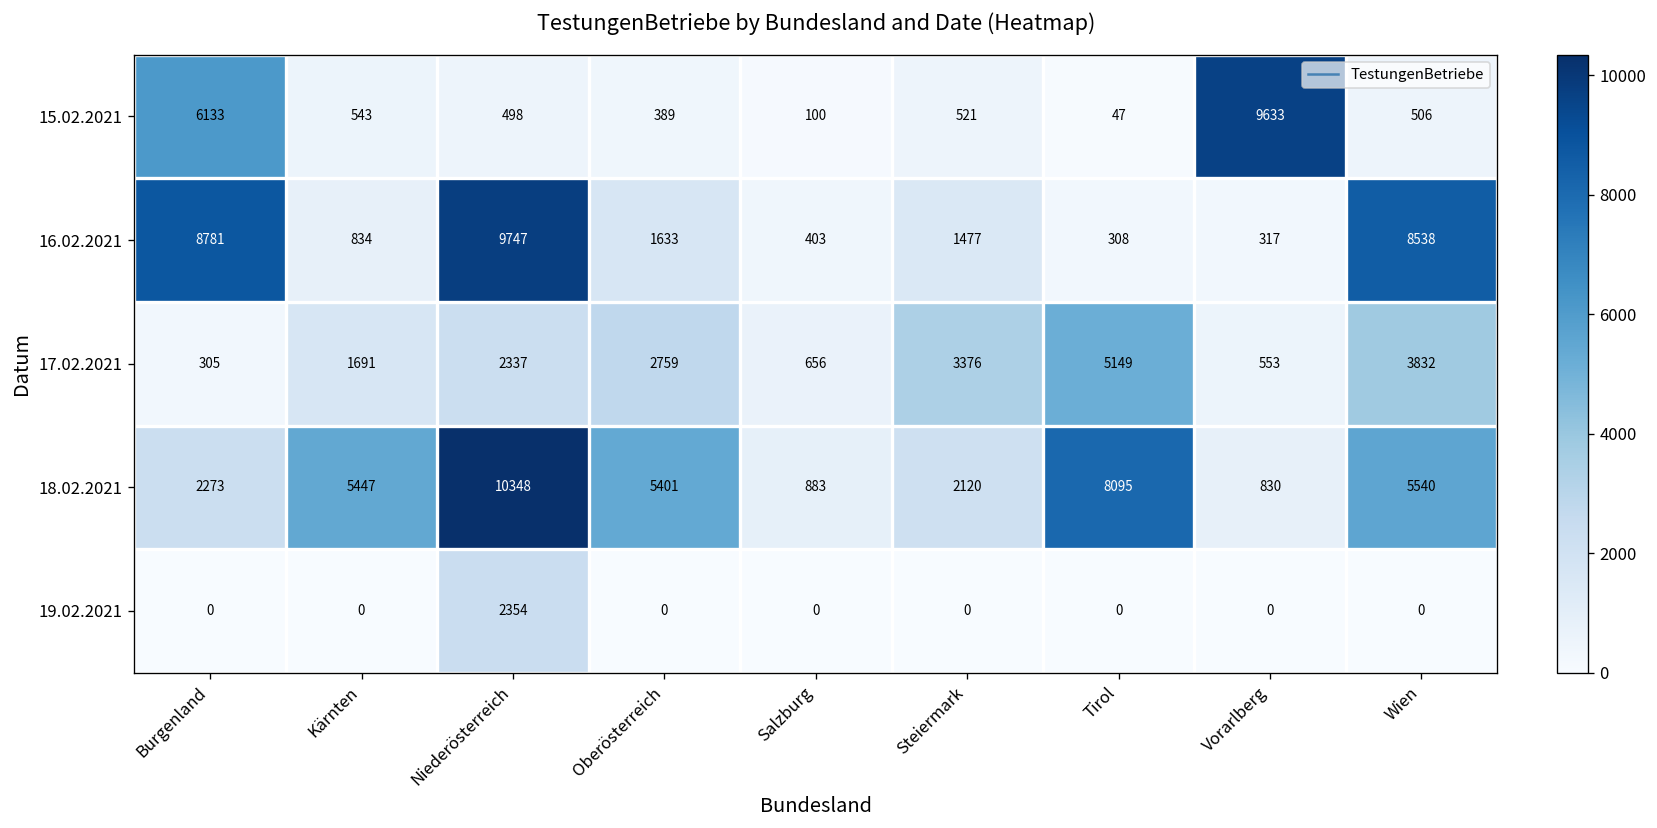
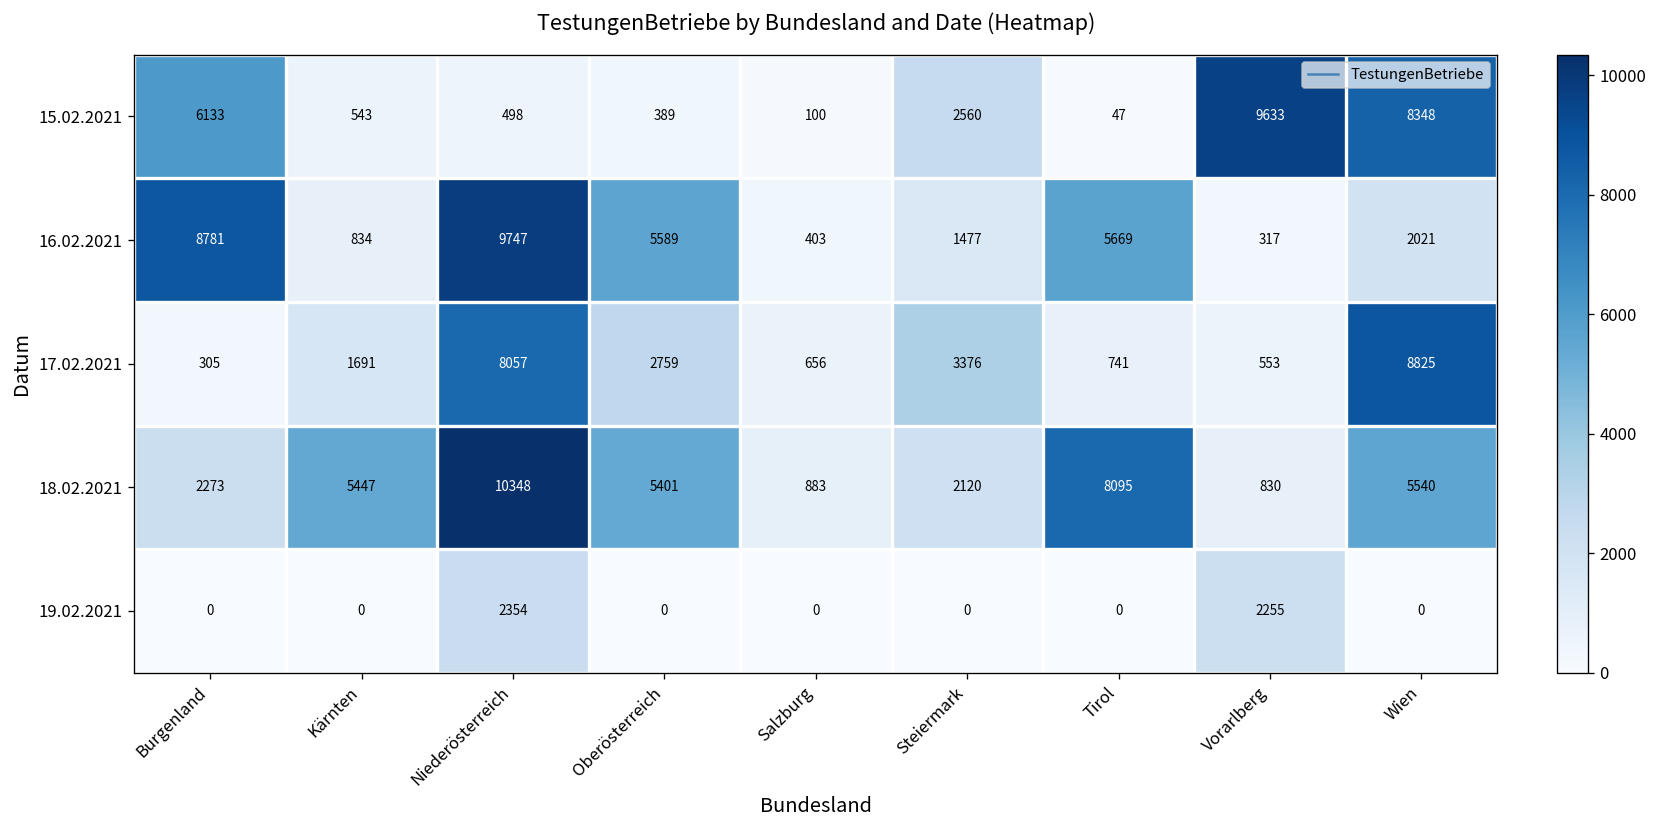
15.02.2021, Steiermark: 521 -> 2560
15.02.2021, Wien: 506 -> 8348
16.02.2021, Oberösterreich: 1633 -> 5589
16.02.2021, Tirol: 308 -> 5669
16.02.2021, Wien: 8538 -> 2021
17.02.2021, Niederösterreich: 2337 -> 8057
17.02.2021, Tirol: 5149 -> 741
17.02.2021, Wien: 3832 -> 8825
19.02.2021, Vorarlberg: 0 -> 2255
